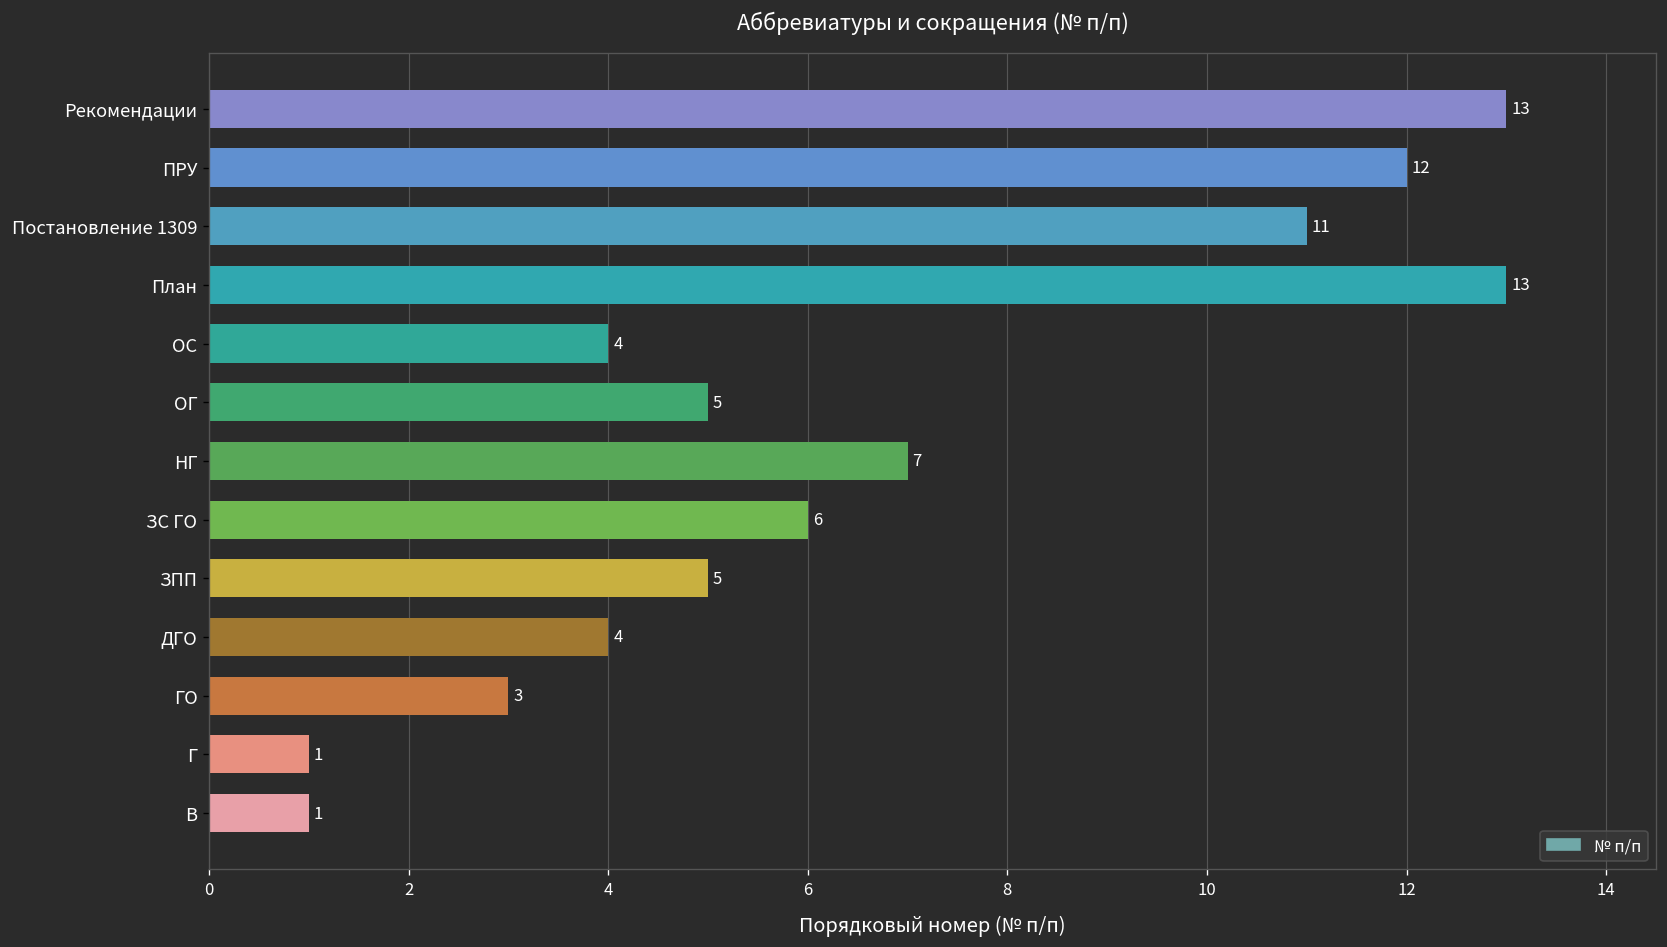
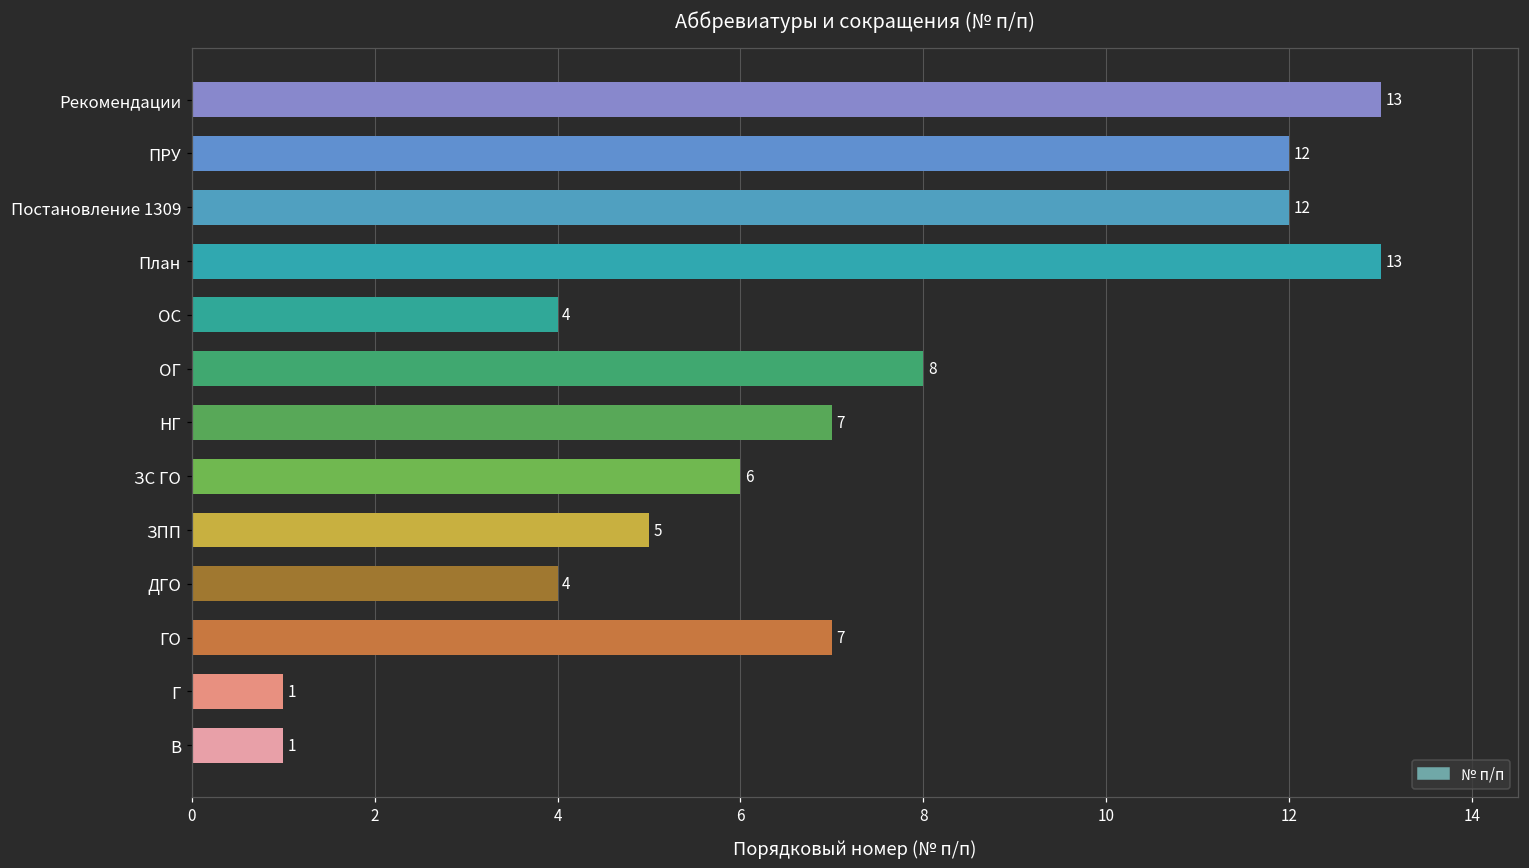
Постановление 1309: 11 -> 12
ОГ: 5 -> 8
ГО: 3 -> 7
